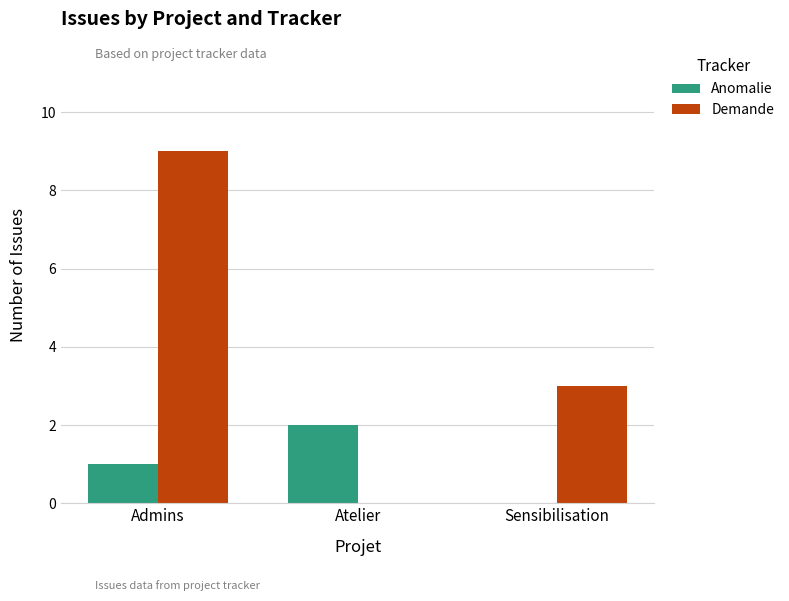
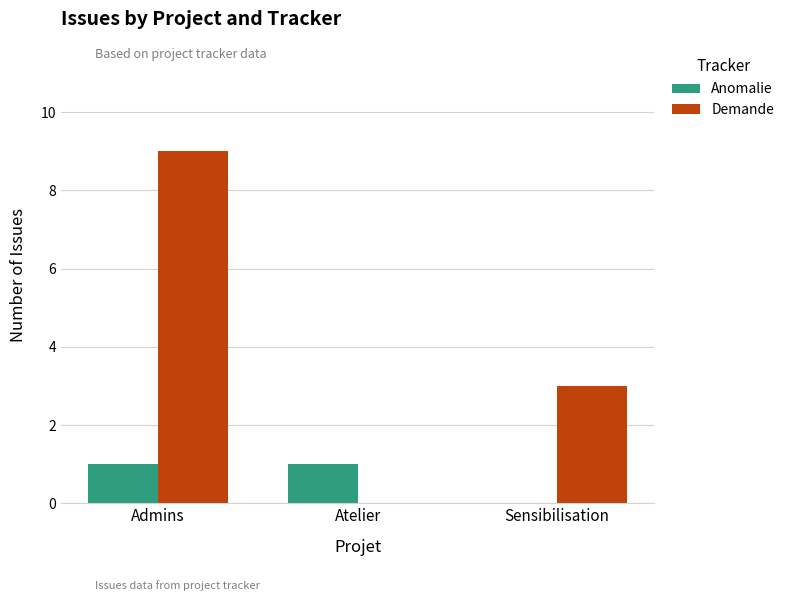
Anomalie, Atelier: 2 -> 1
